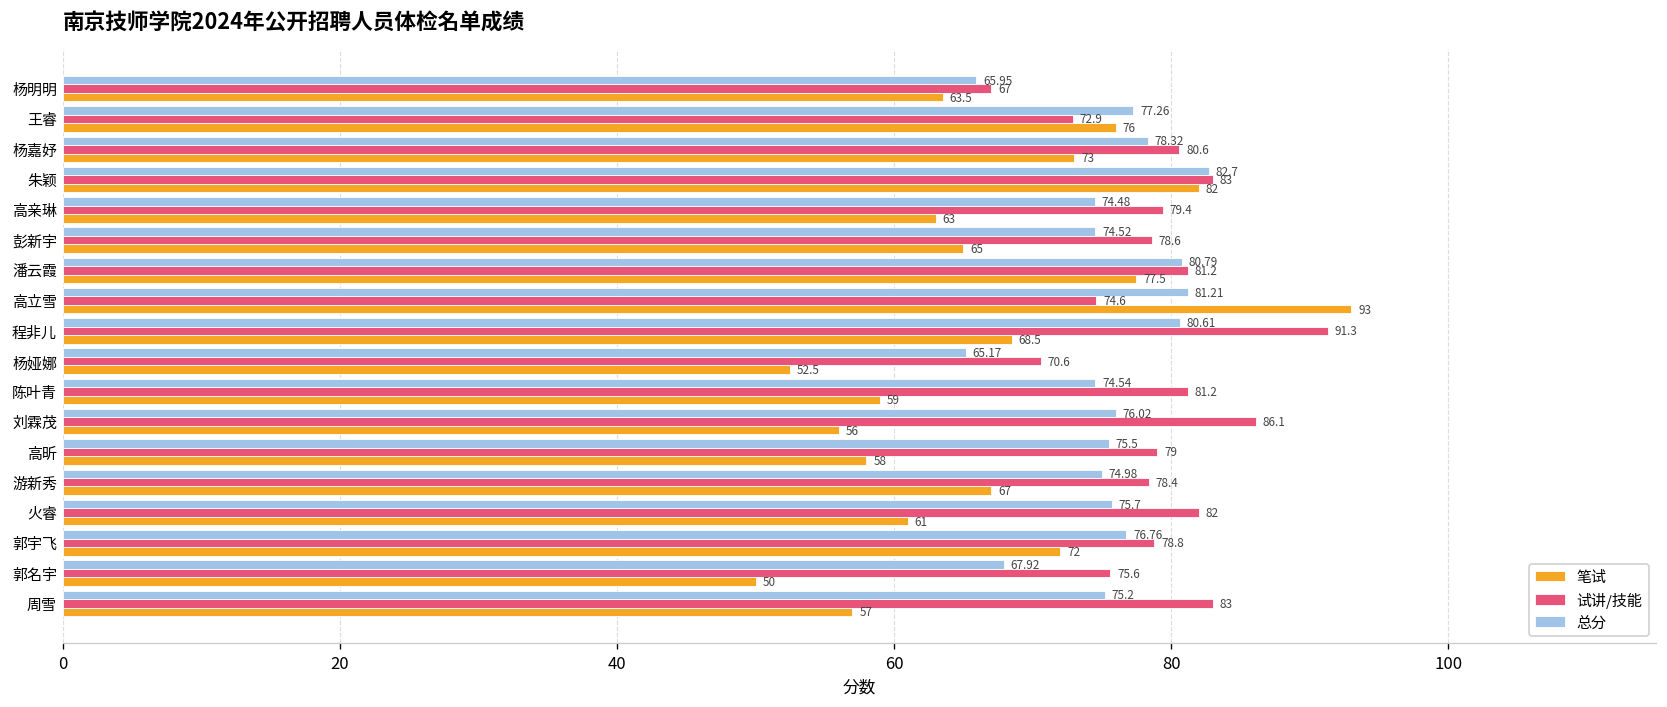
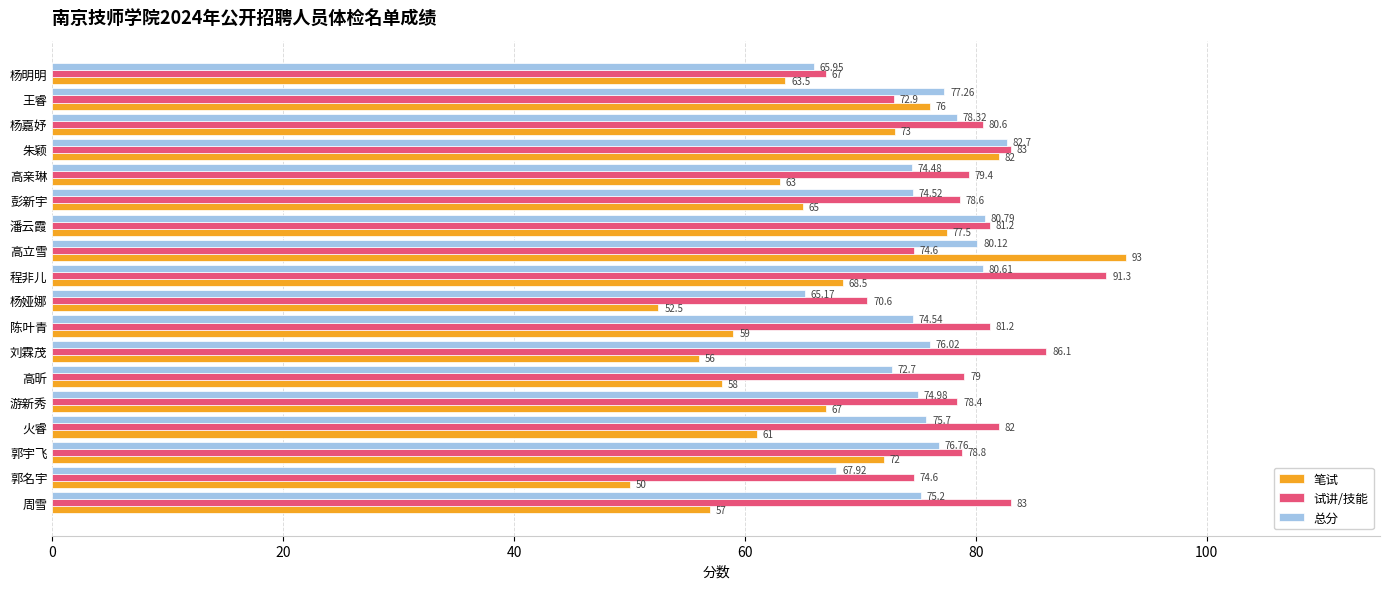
总分, 高立雪: 81.21 -> 80.12
总分, 高昕: 75.5 -> 72.7
试讲/技能, 郭名宇: 75.6 -> 74.6
